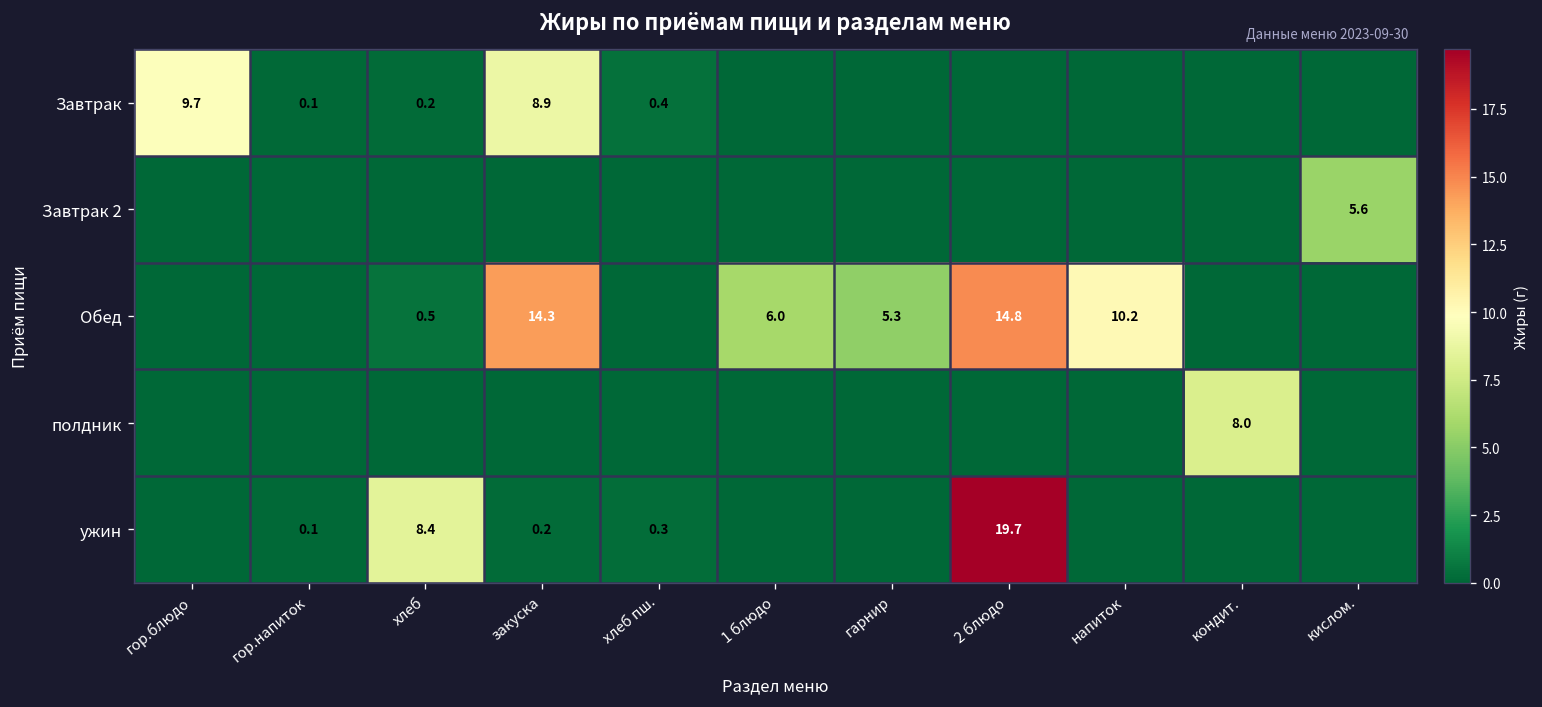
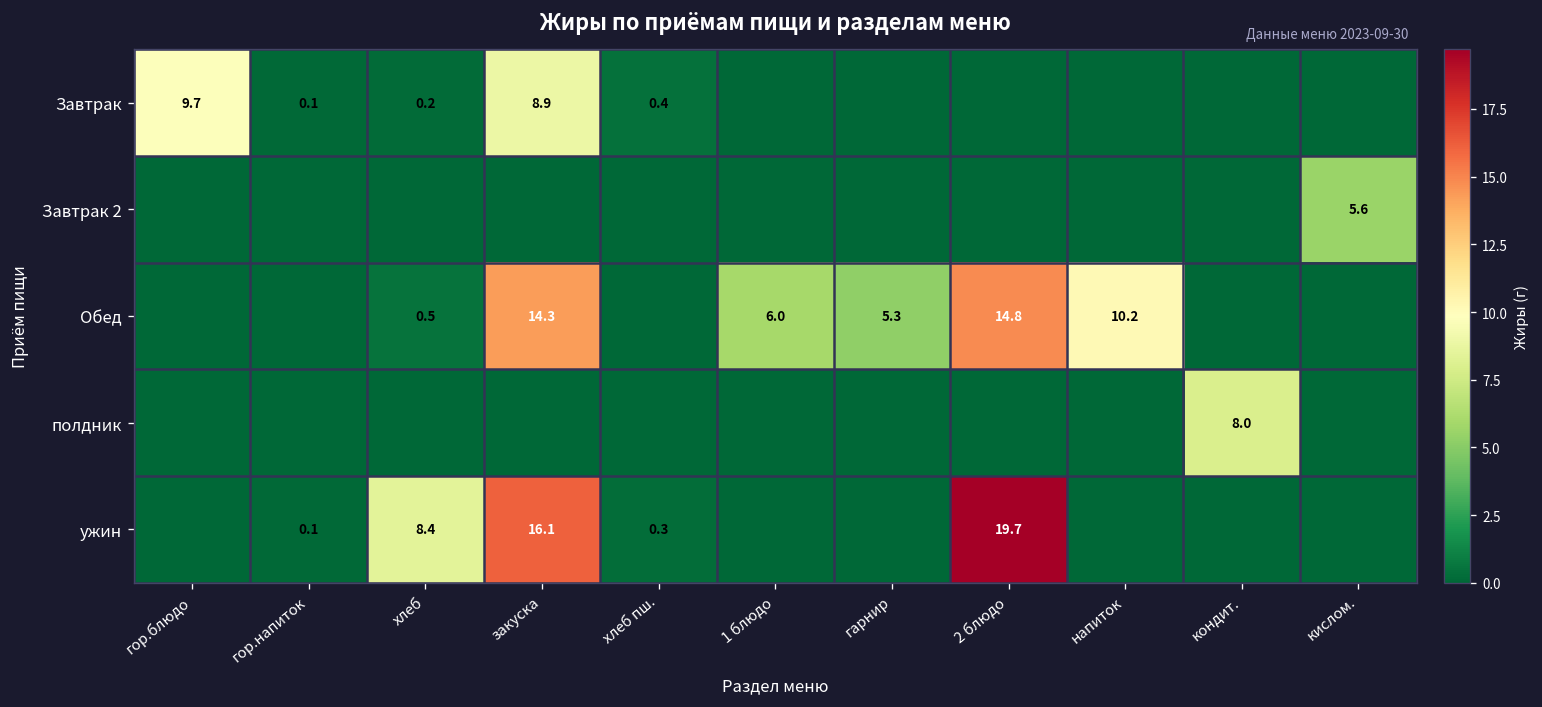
ужин, закуска: 0.2 -> 16.1
